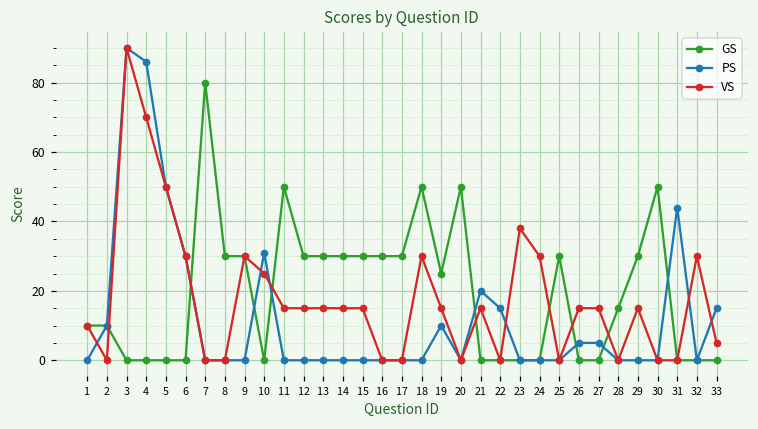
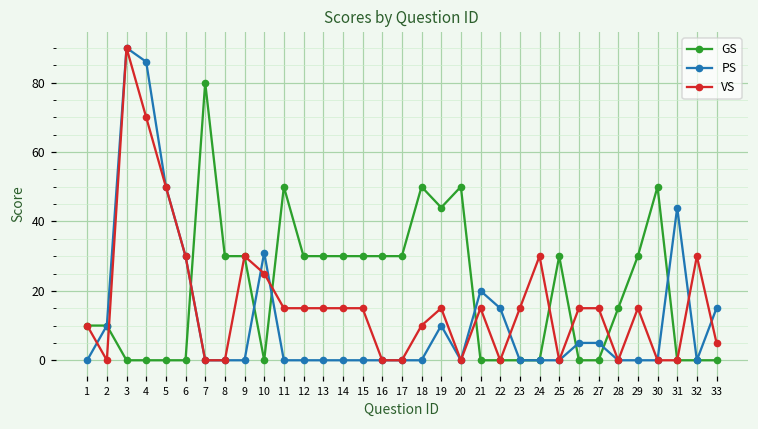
VS, 18: 30 -> 10
GS, 19: 25 -> 44
VS, 23: 38 -> 15
